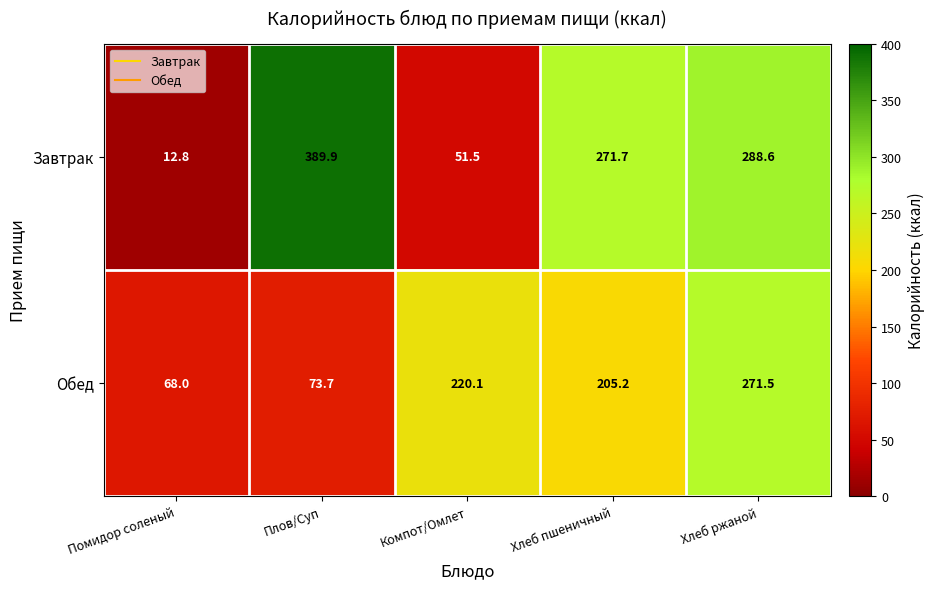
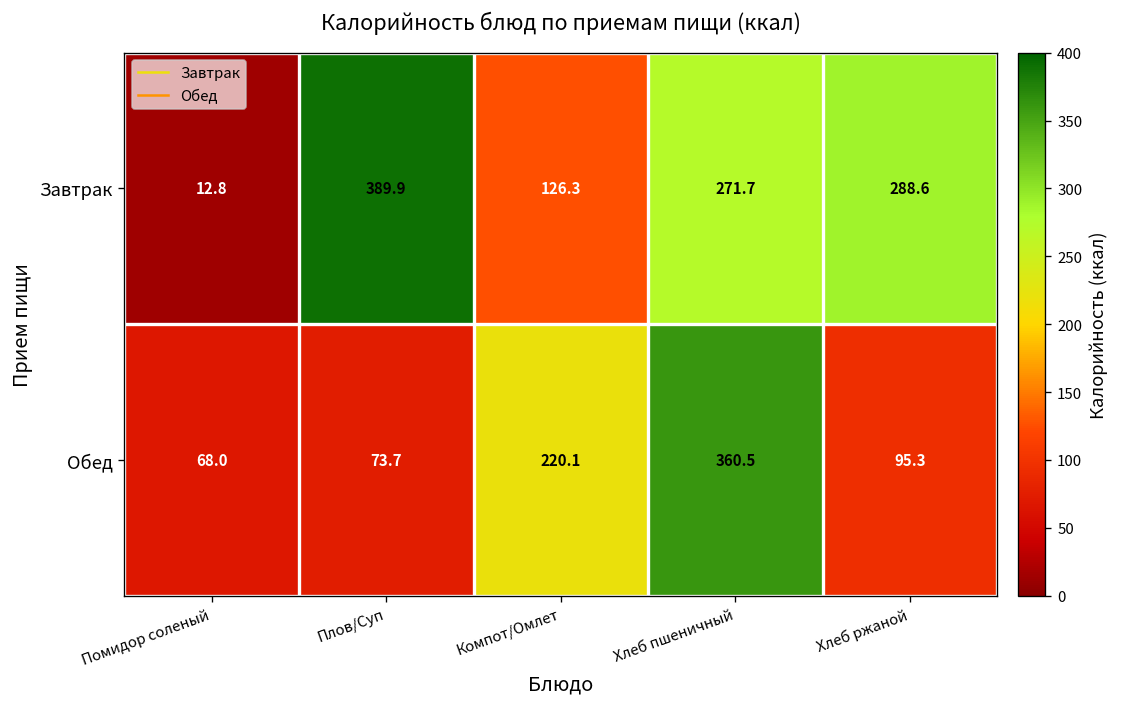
Завтрак, Компот/Омлет: 51.5 -> 126.3
Обед, Хлеб пшеничный: 205.2 -> 360.5
Обед, Хлеб ржаной: 271.5 -> 95.3
